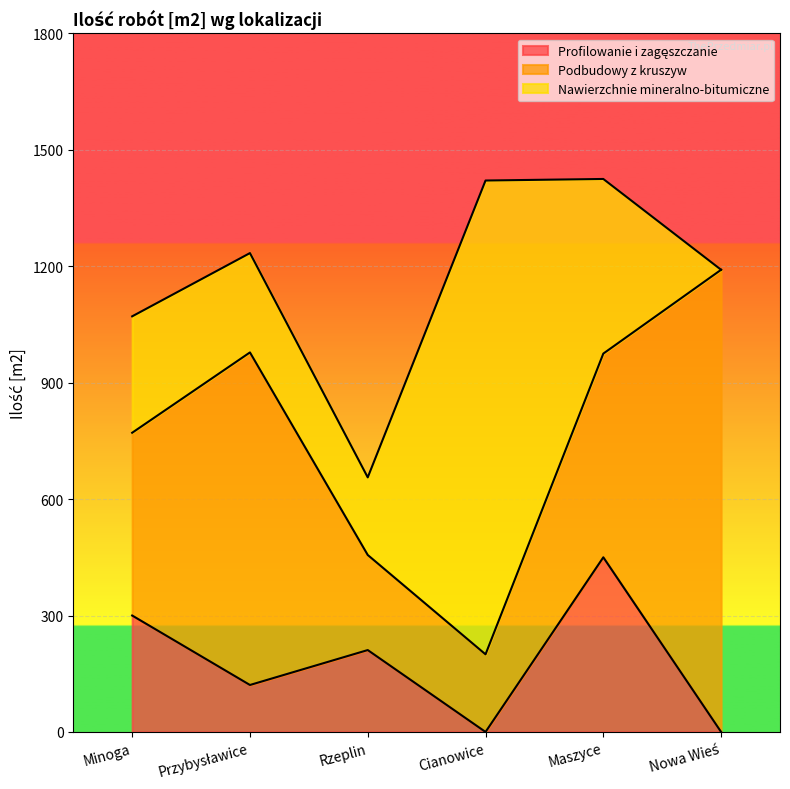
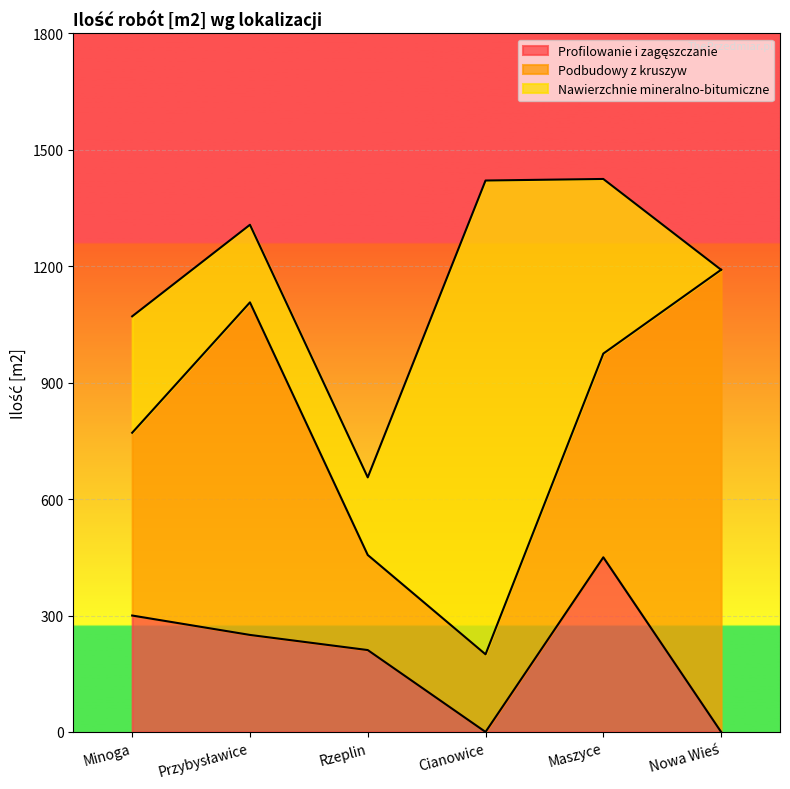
Profilowanie i zagęszczanie, Przybysławice: 120 -> 250
Nawierzchnie mineralno-bitumiczne, Przybysławice: 260 -> 200
